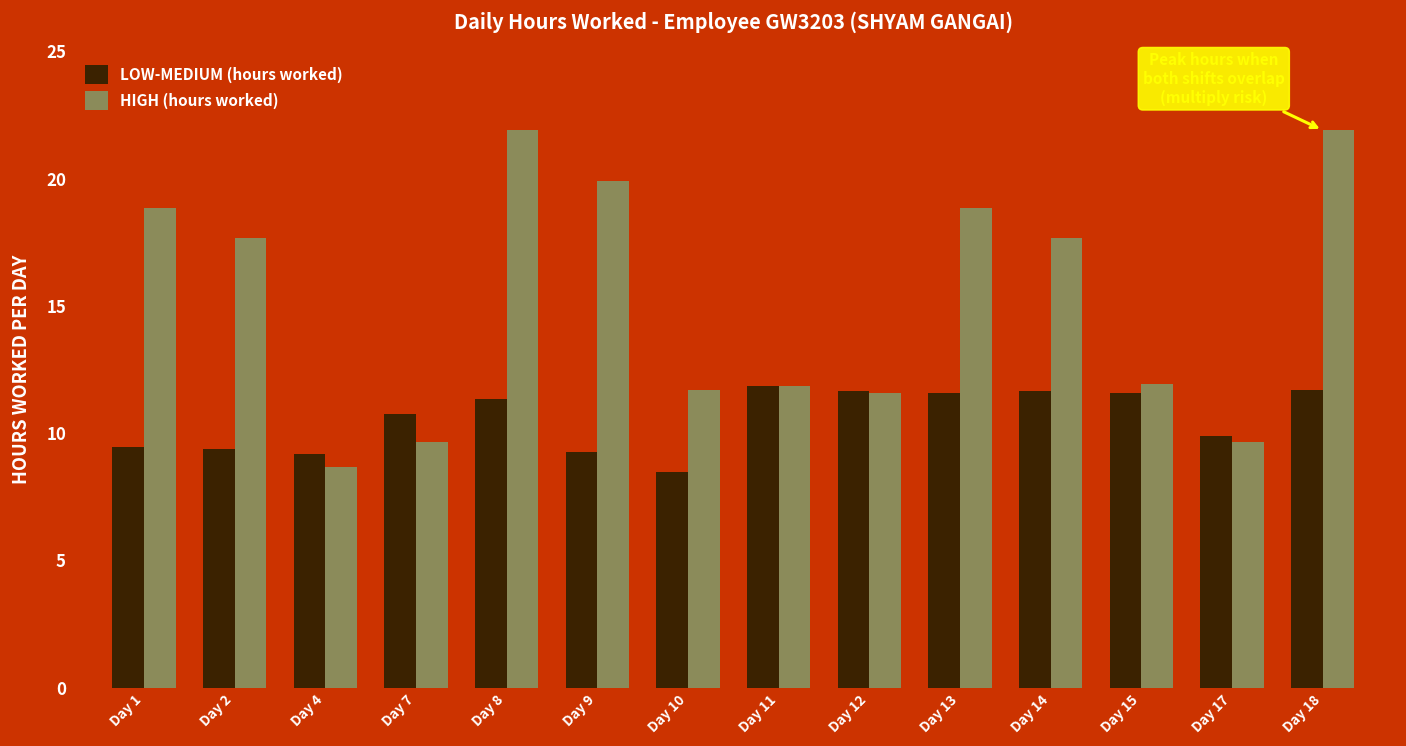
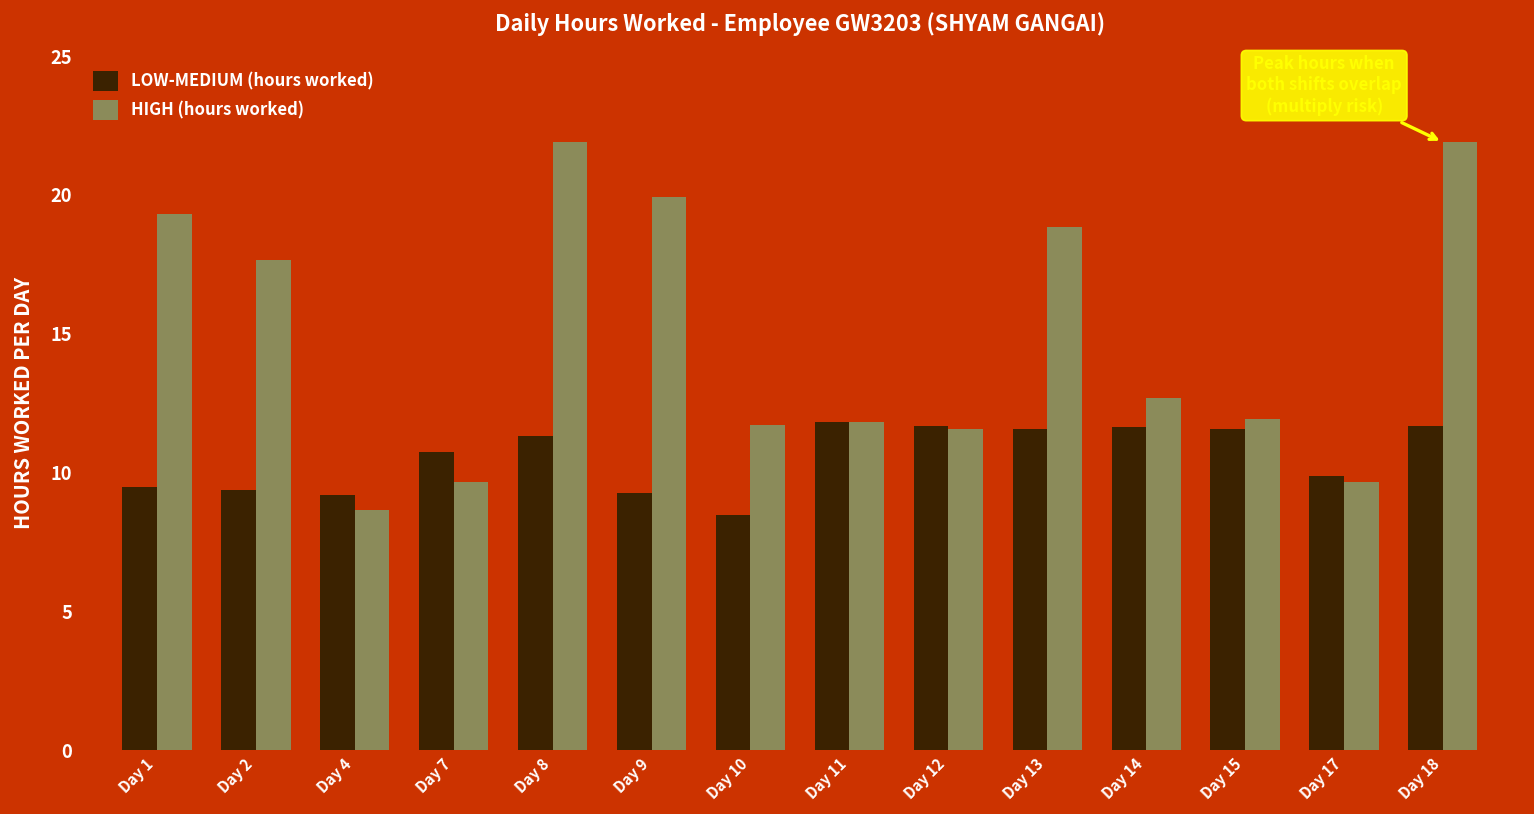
HIGH (hours worked), Day 1: 18.8 -> 19.3
HIGH (hours worked), Day 14: 17.7 -> 12.7
